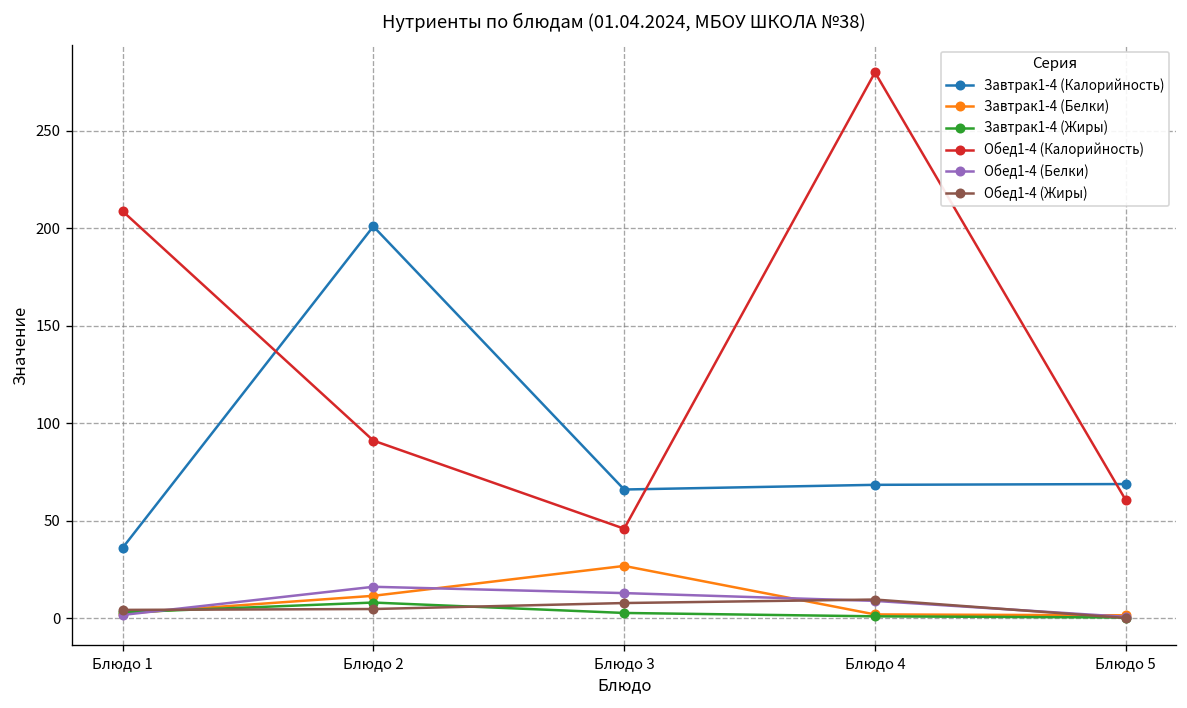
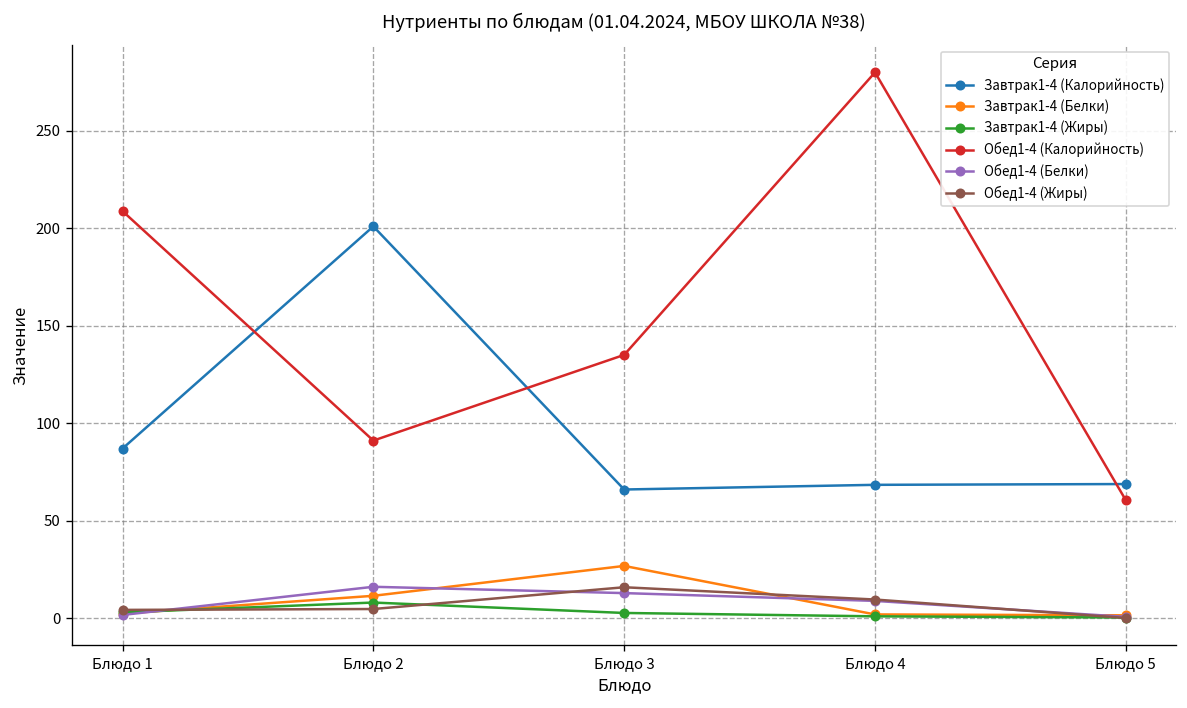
Завтрак1-4 (Калорийность), Блюдо 1: 36 -> 87
Обед1-4 (Калорийность), Блюдо 3: 46 -> 135
Обед1-4 (Жиры), Блюдо 3: 8 -> 16
